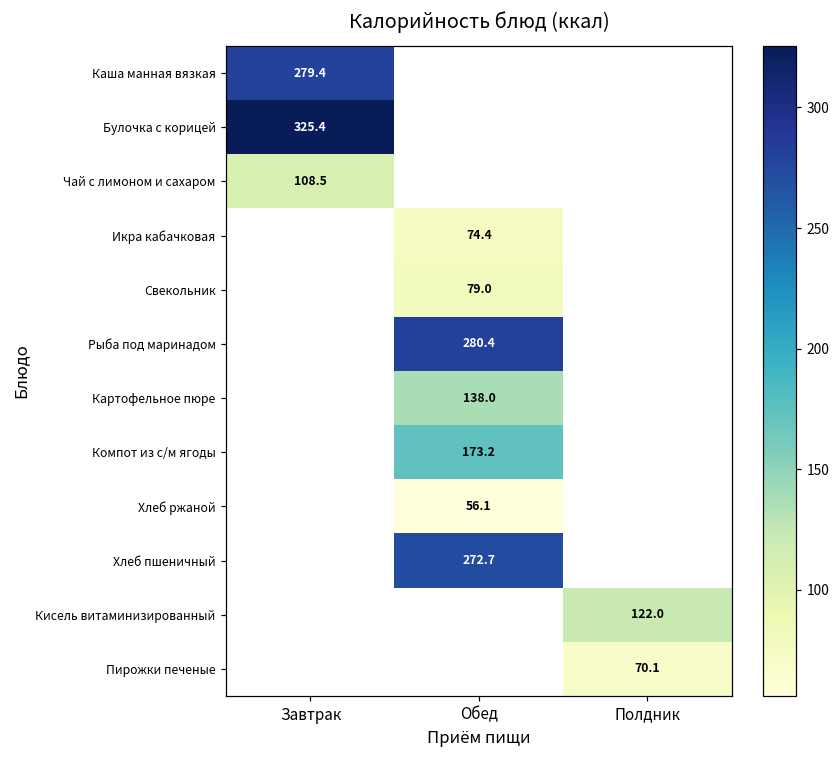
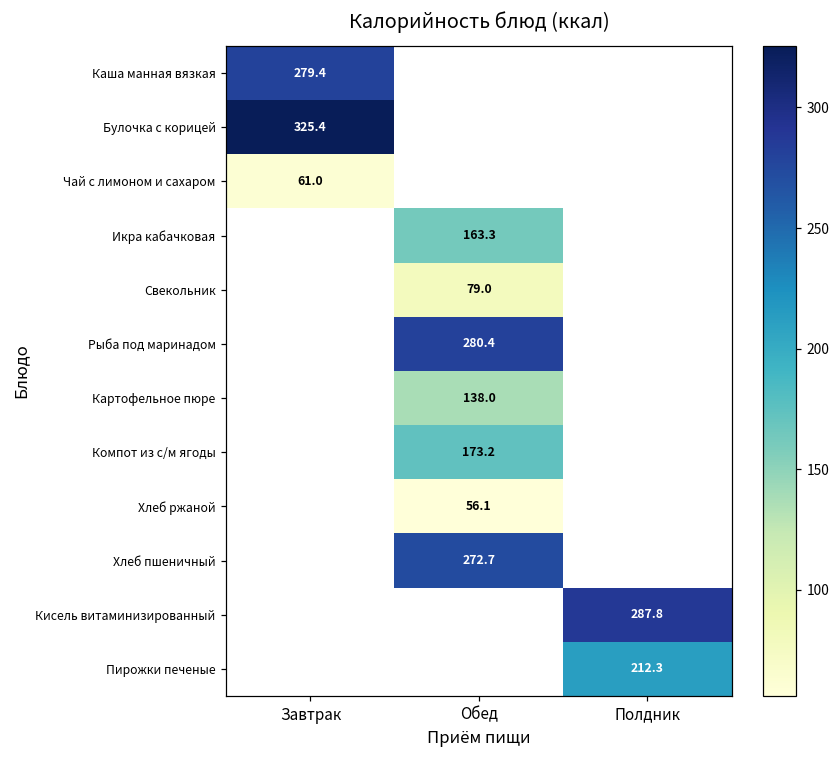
Чай с лимоном и сахаром, Завтрак: 108.5 -> 61.0
Икра кабачковая, Обед: 74.4 -> 163.3
Кисель витаминизированный, Полдник: 122.0 -> 287.8
Пирожки печеные, Полдник: 70.1 -> 212.3
